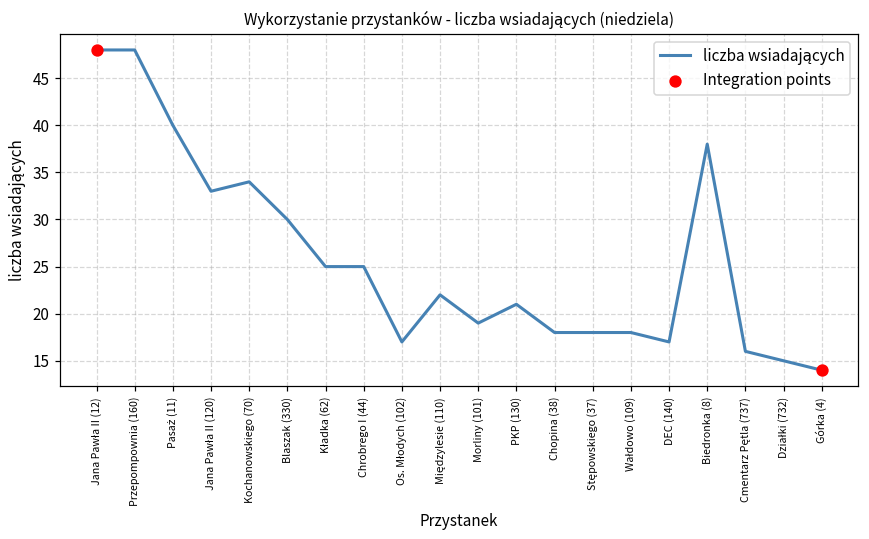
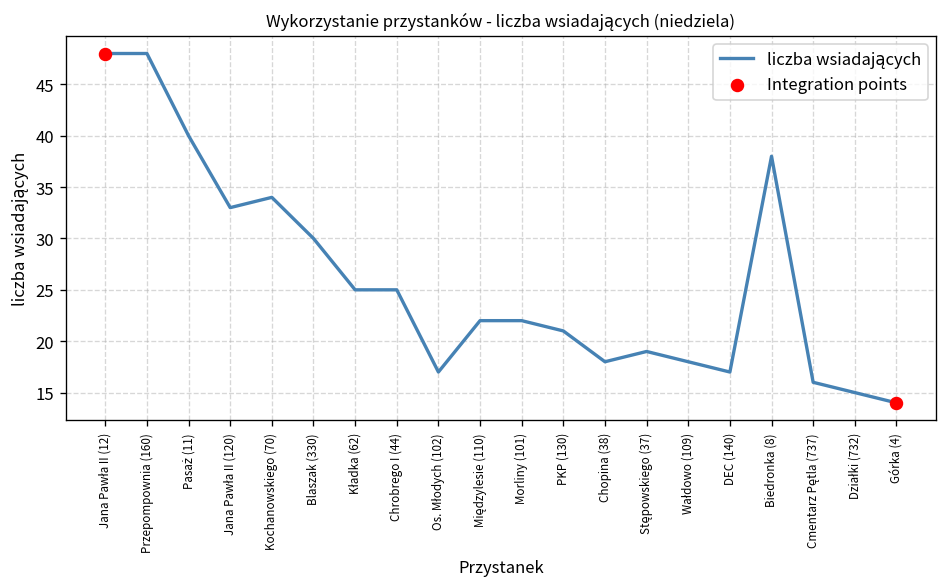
liczba wsiadających, Morliny (101): 19 -> 22
liczba wsiadających, Stępowskiego (37): 18 -> 19
